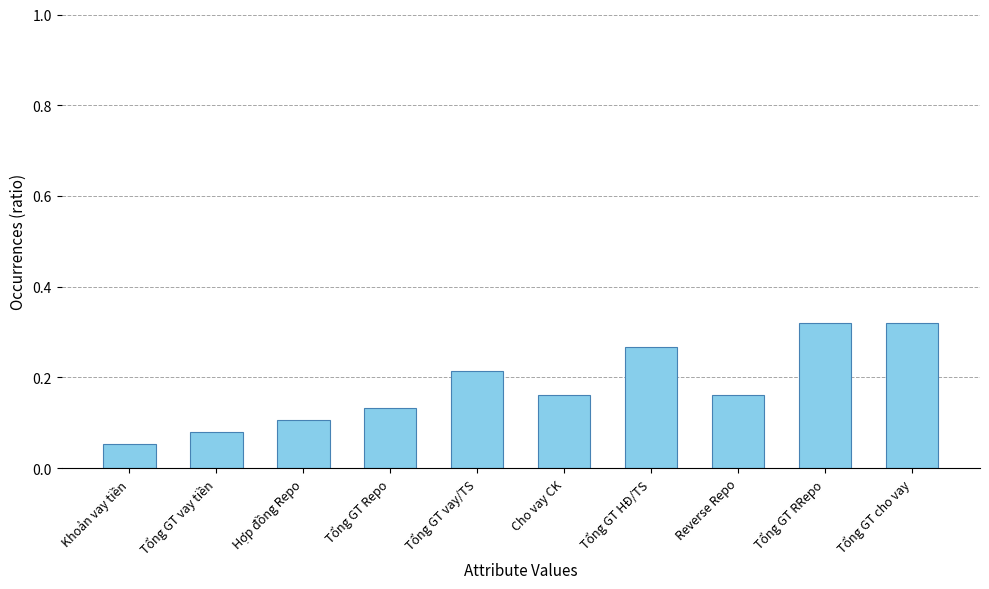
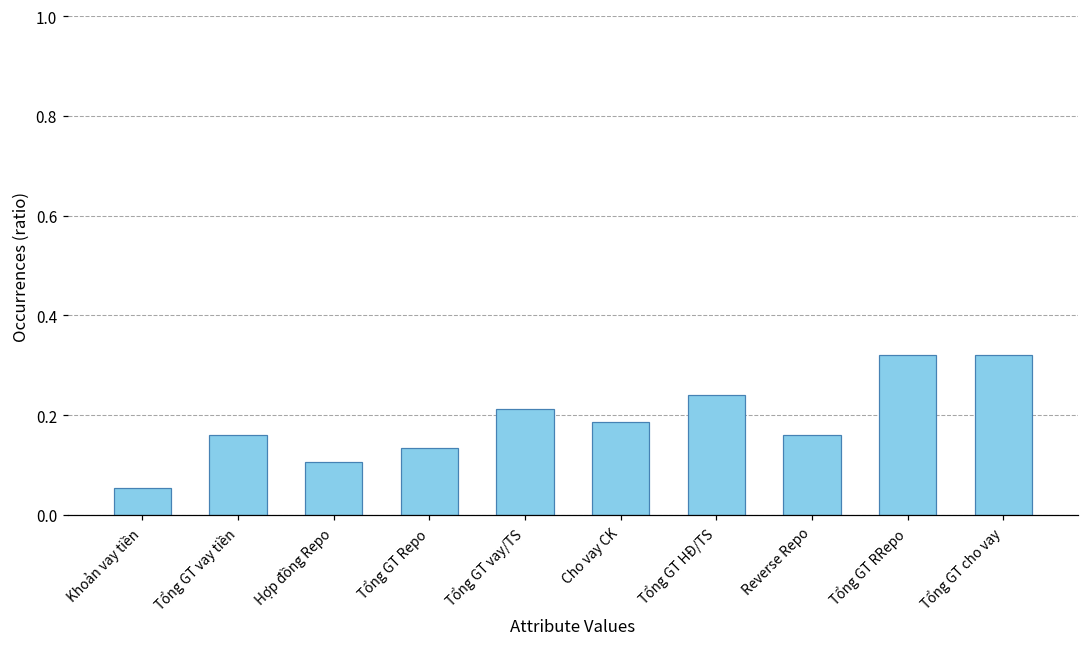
Tổng GT vay tiền: 0.08 -> 0.16
Cho vay CK: 0.16 -> 0.19
Tổng GT HĐ/TS: 0.27 -> 0.24
